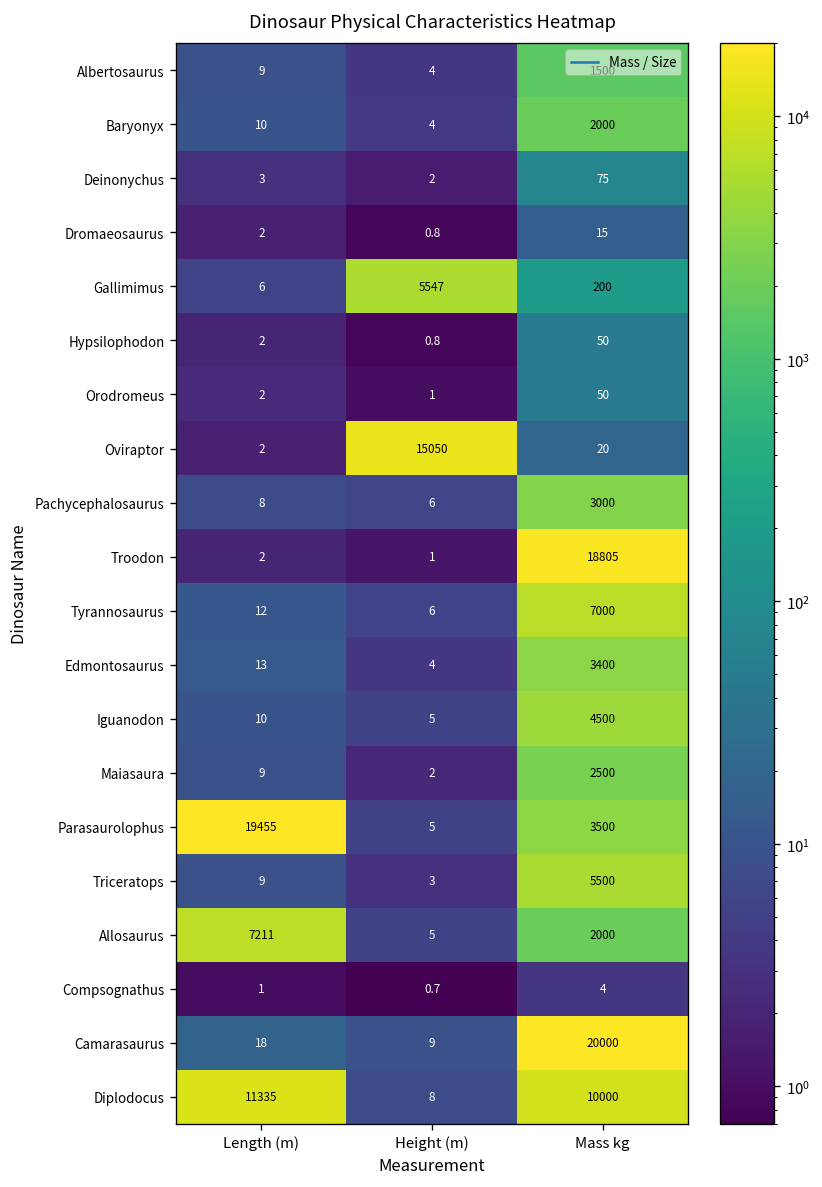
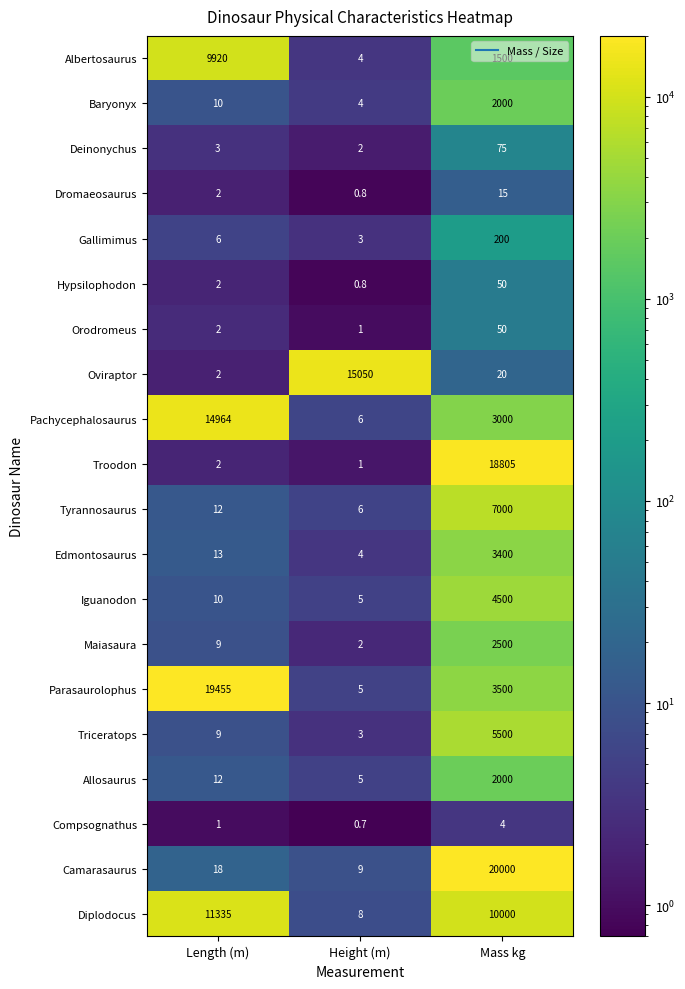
Albertosaurus, Length (m): 9 -> 9920
Gallimimus, Height (m): 5547 -> 3
Pachycephalosaurus, Length (m): 8 -> 14964
Allosaurus, Length (m): 7211 -> 12
